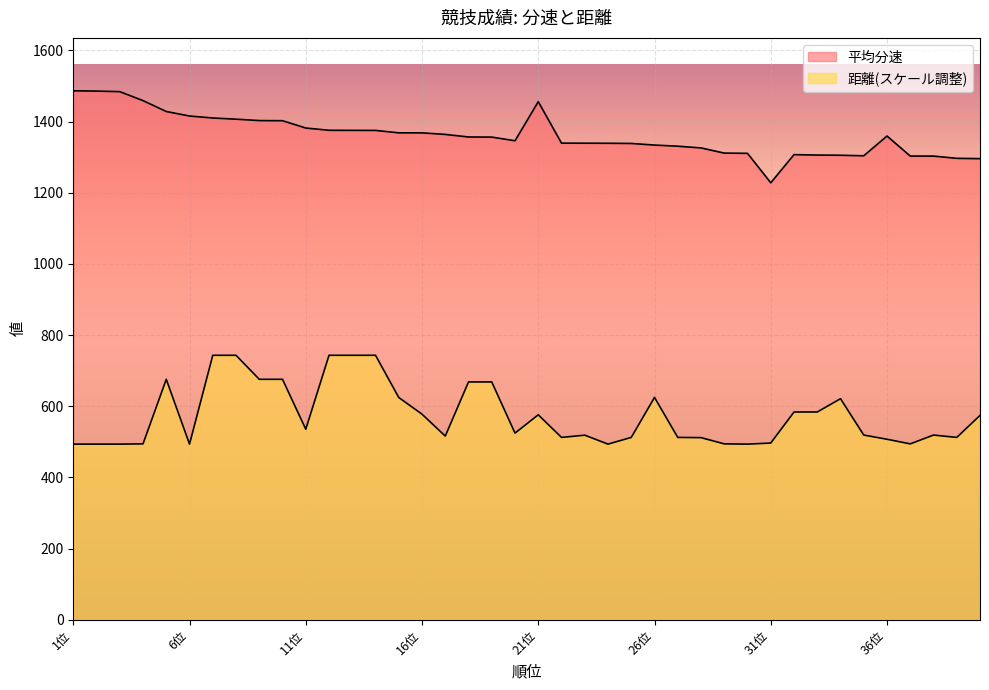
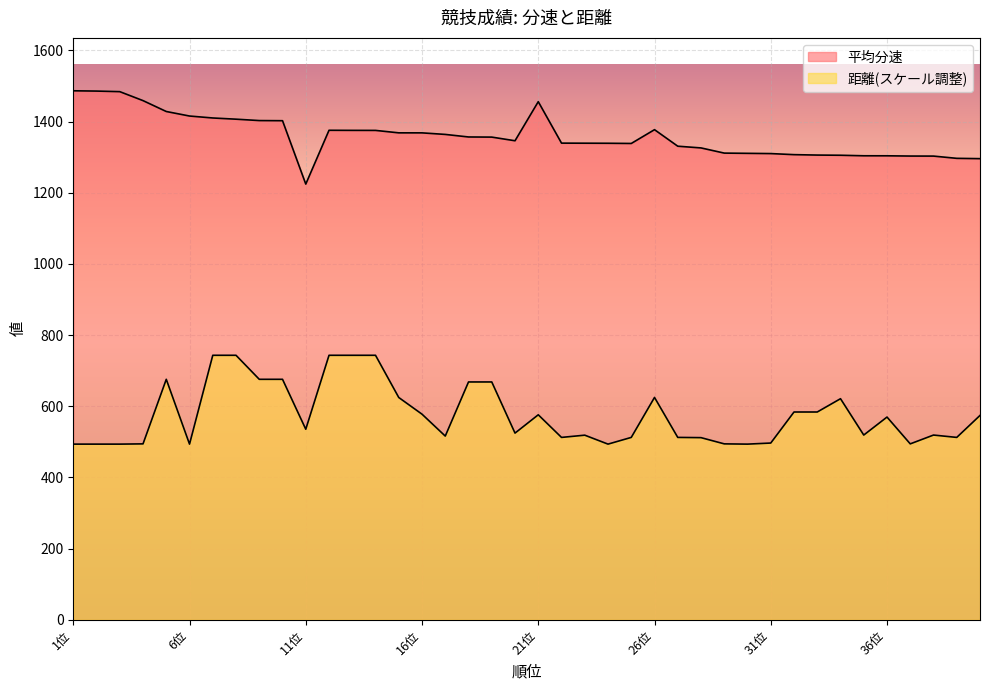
平均分速, 11位: 1380 -> 1220
平均分速, 26位: 1330 -> 1380
平均分速, 31位: 1230 -> 1310
平均分速, 36位: 1360 -> 1300
距離(スケール調整), 36位: 510 -> 570
